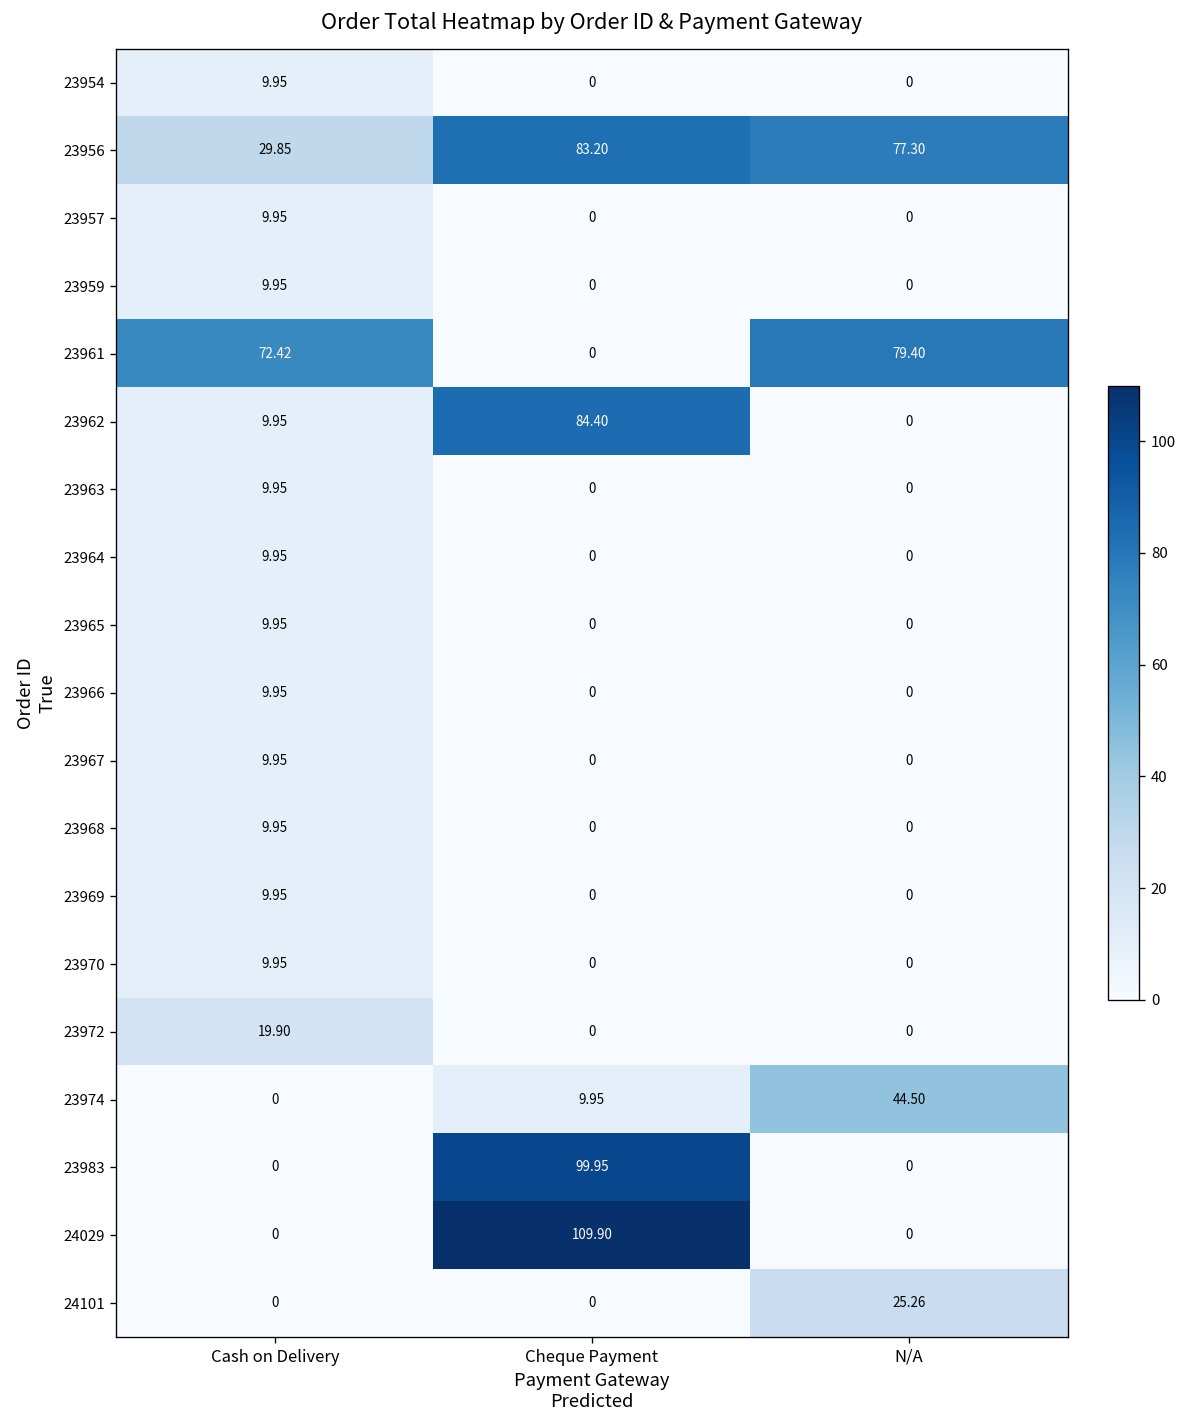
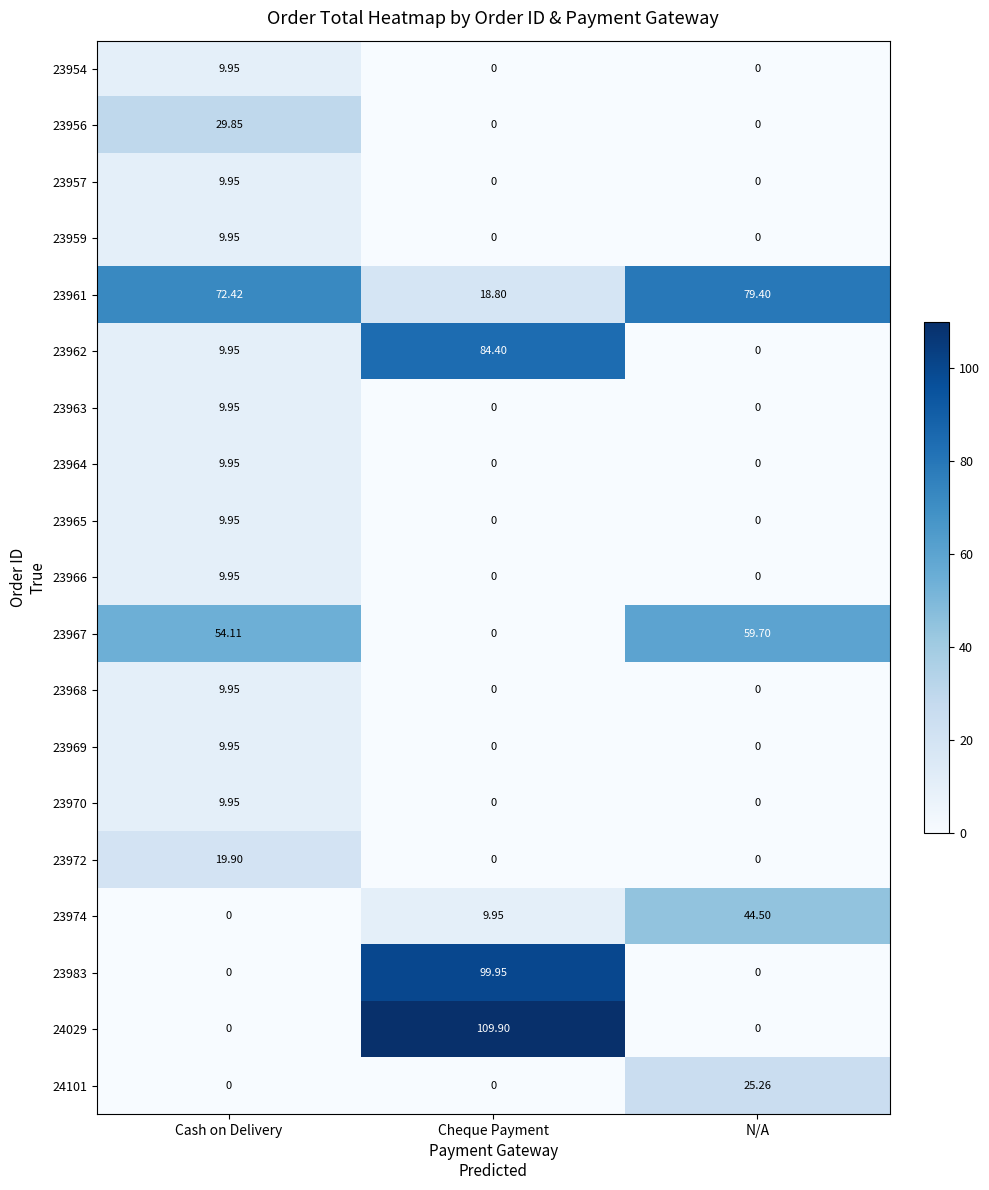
23956, Cheque Payment: 83.20 -> 0
23956, N/A: 77.30 -> 0
23961, Cheque Payment: 0 -> 18.80
23967, Cash on Delivery: 9.95 -> 54.11
23967, N/A: 0 -> 59.70
